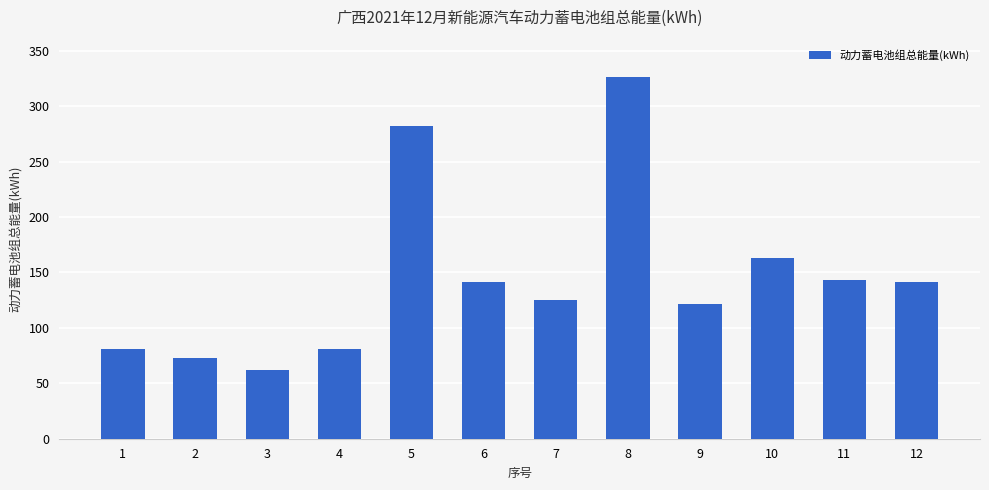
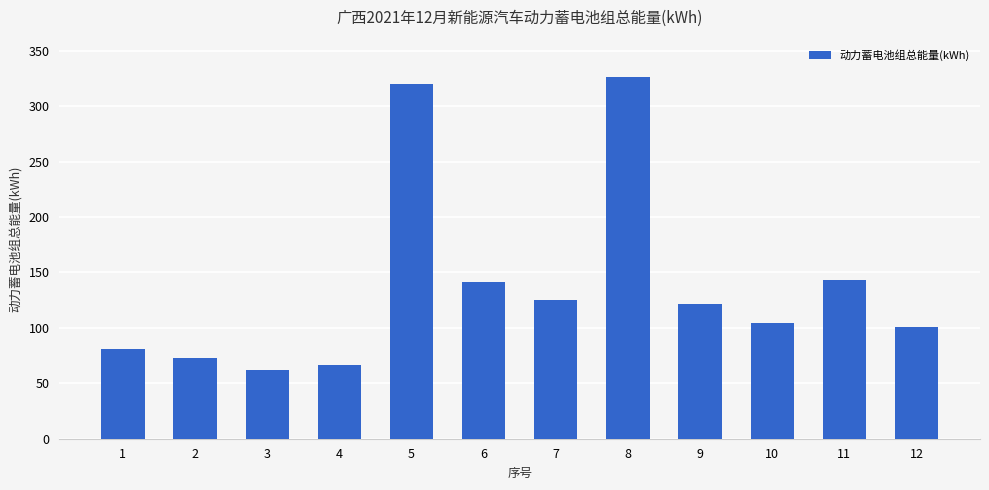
4: 81 -> 66
5: 282 -> 320
10: 163 -> 104
12: 141 -> 101
